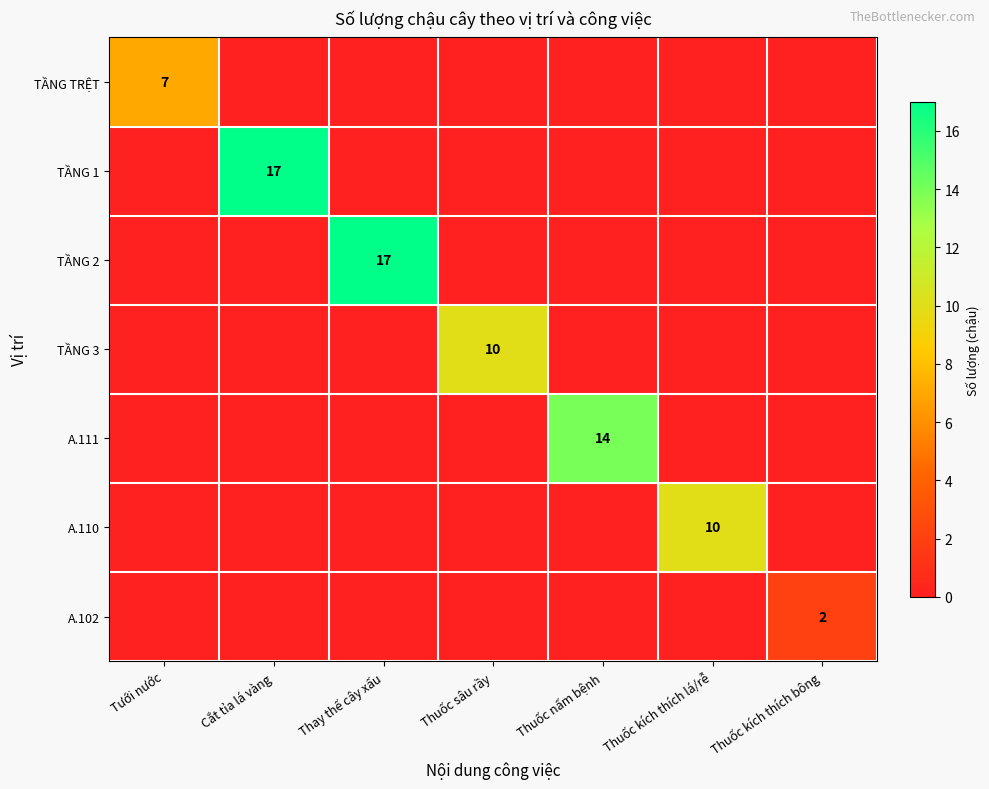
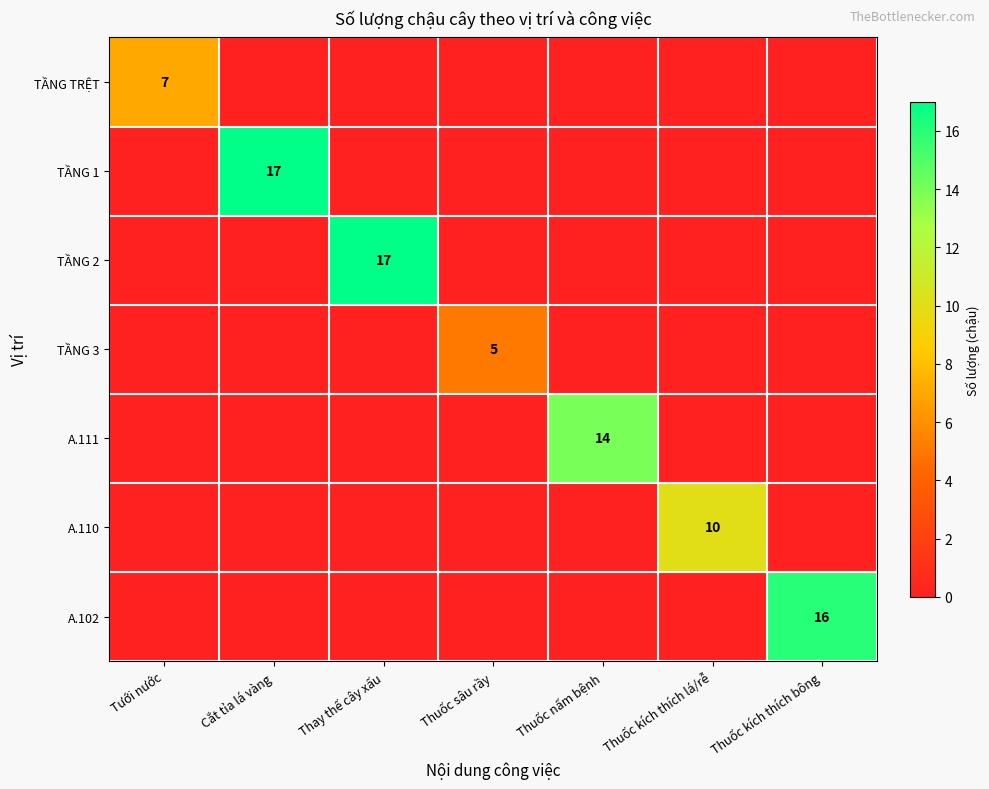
TẦNG 3, Thuốc sâu rầy: 10 -> 5
A.102, Thuốc kích thích bông: 2 -> 16
